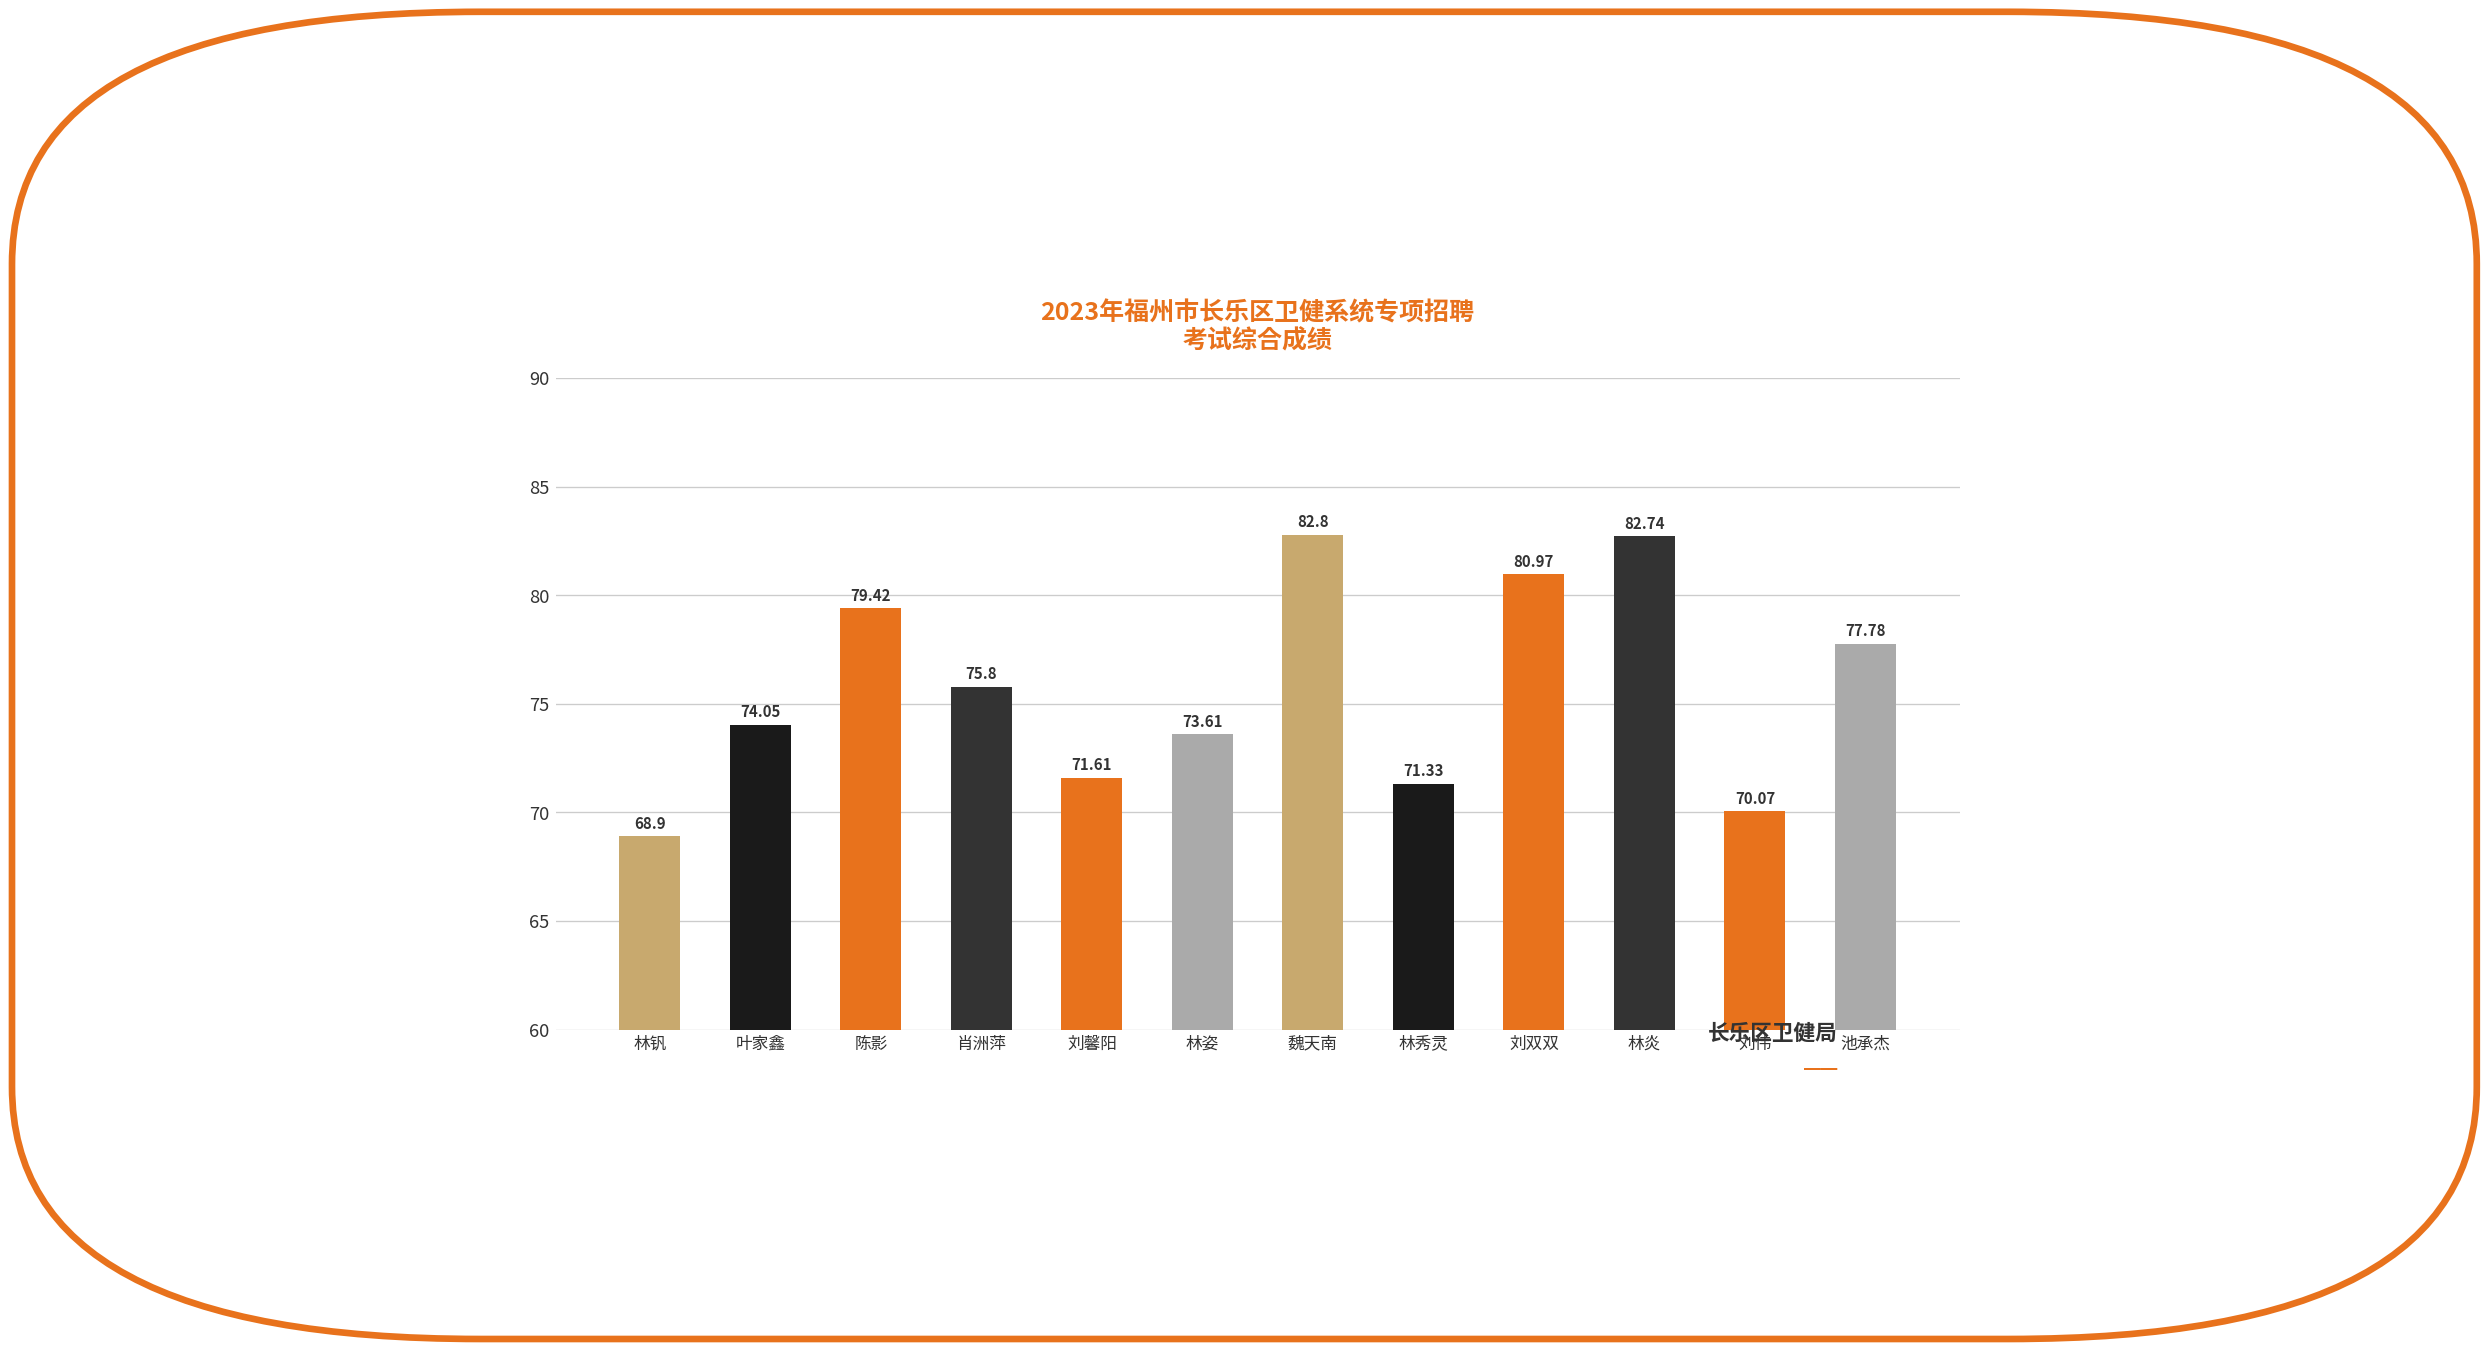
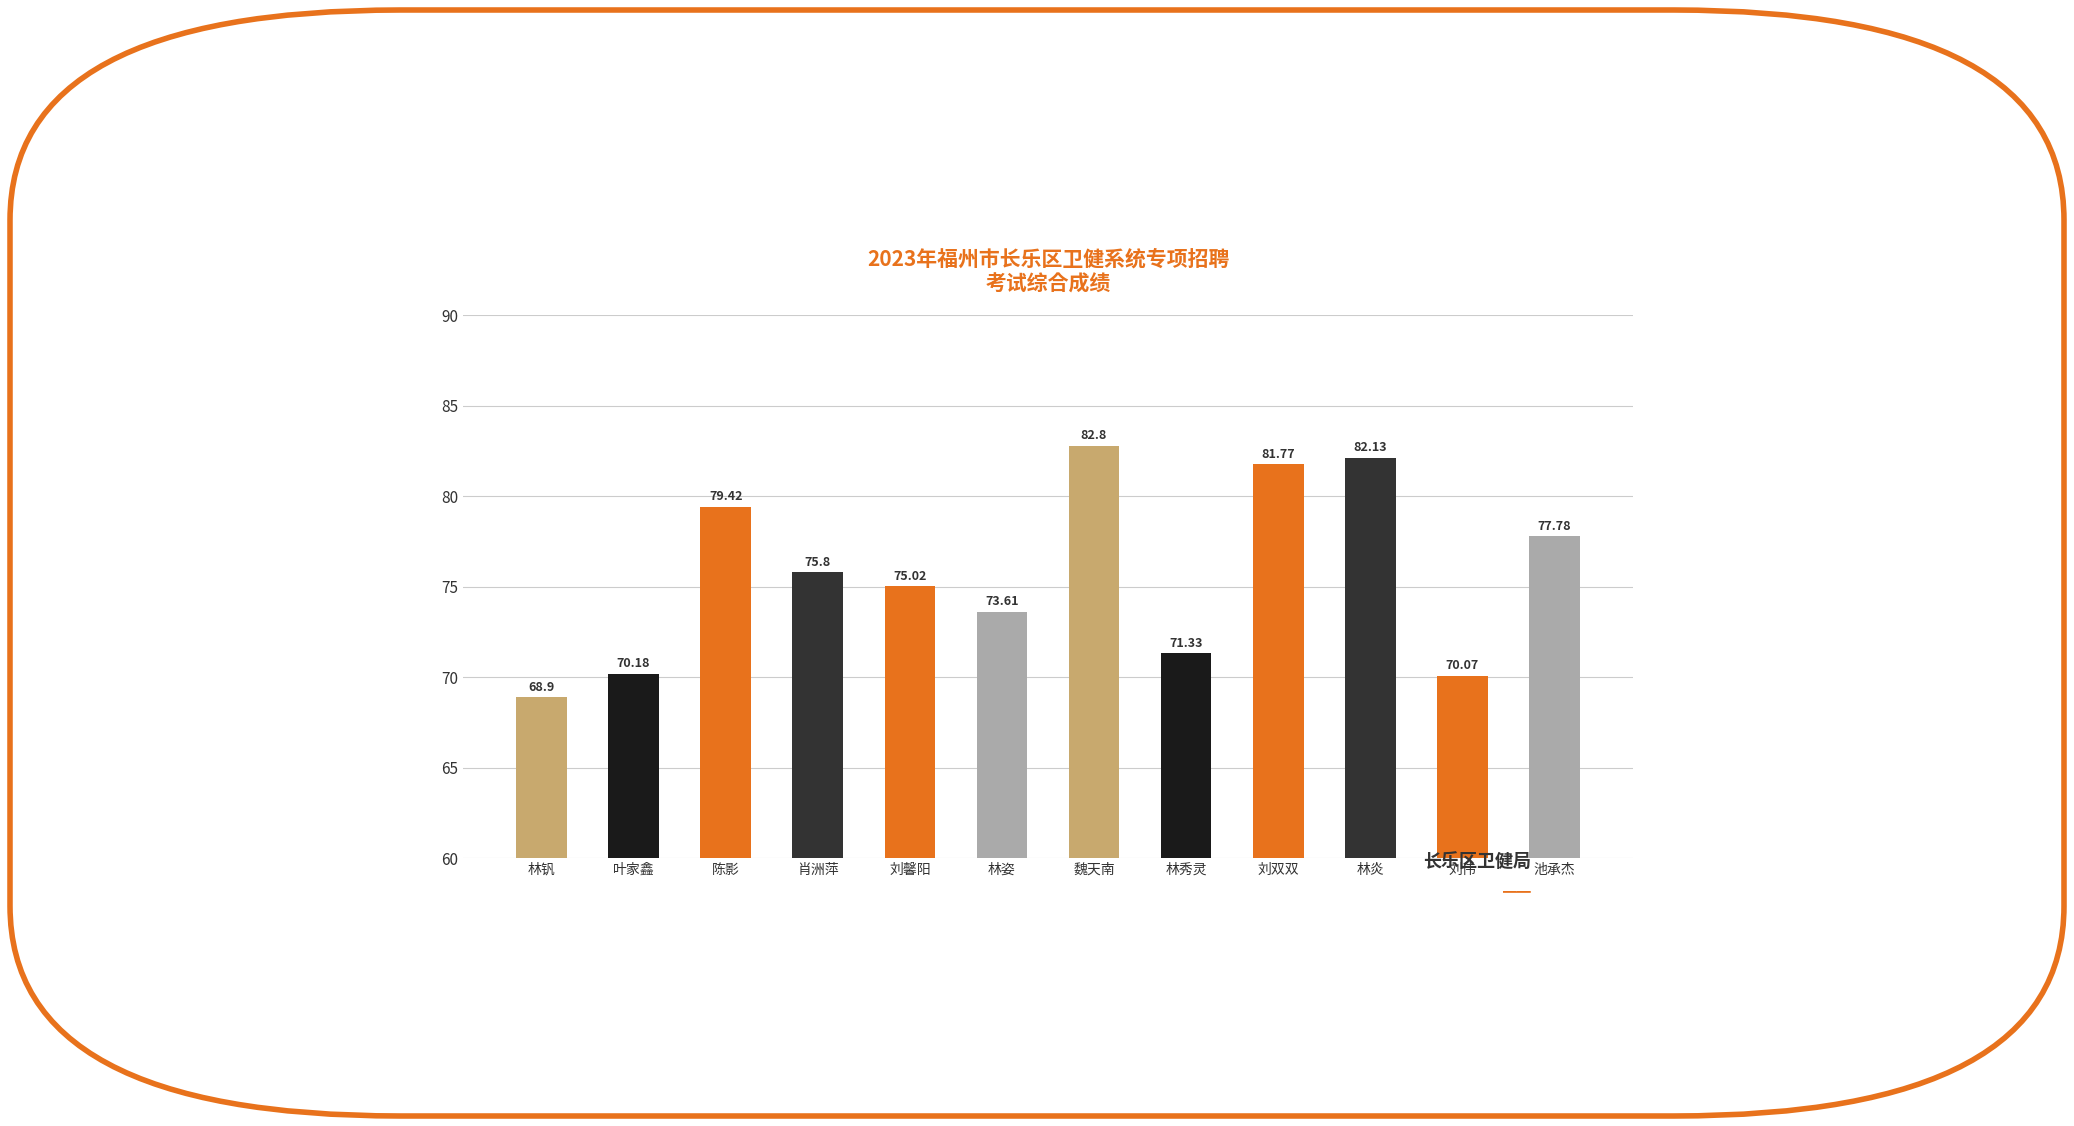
叶家鑫: 74.05 -> 70.18
刘馨阳: 71.61 -> 75.02
刘双双: 80.97 -> 81.77
林炎: 82.74 -> 82.13
